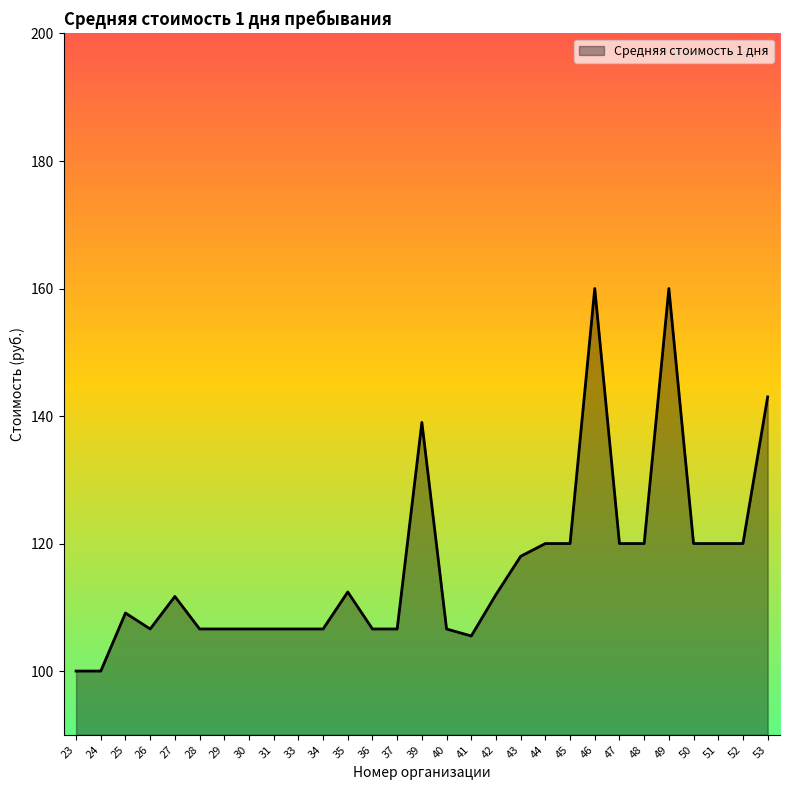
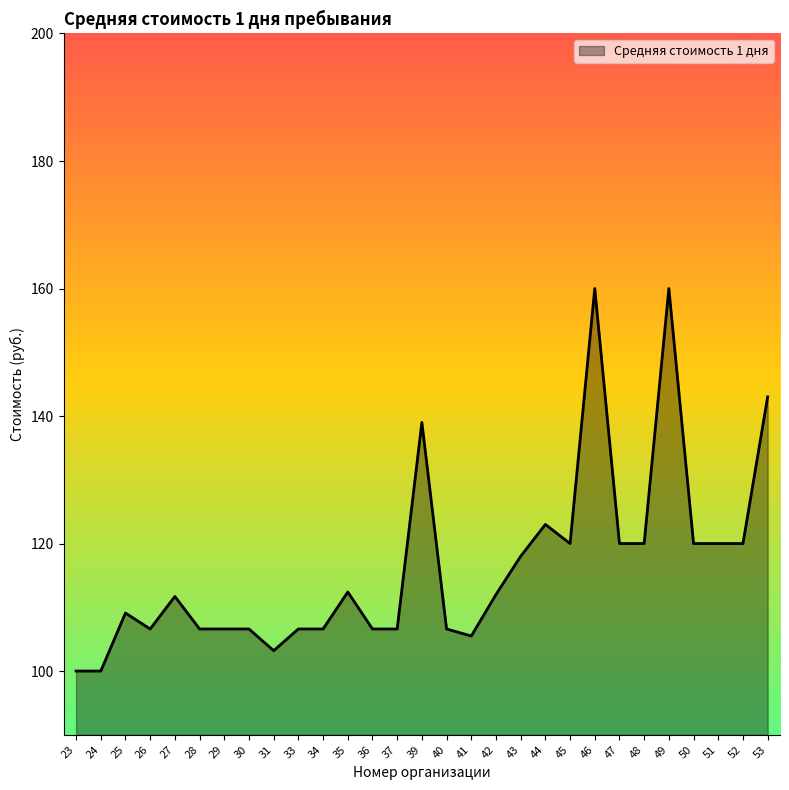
31: 107 -> 103
44: 120 -> 123
